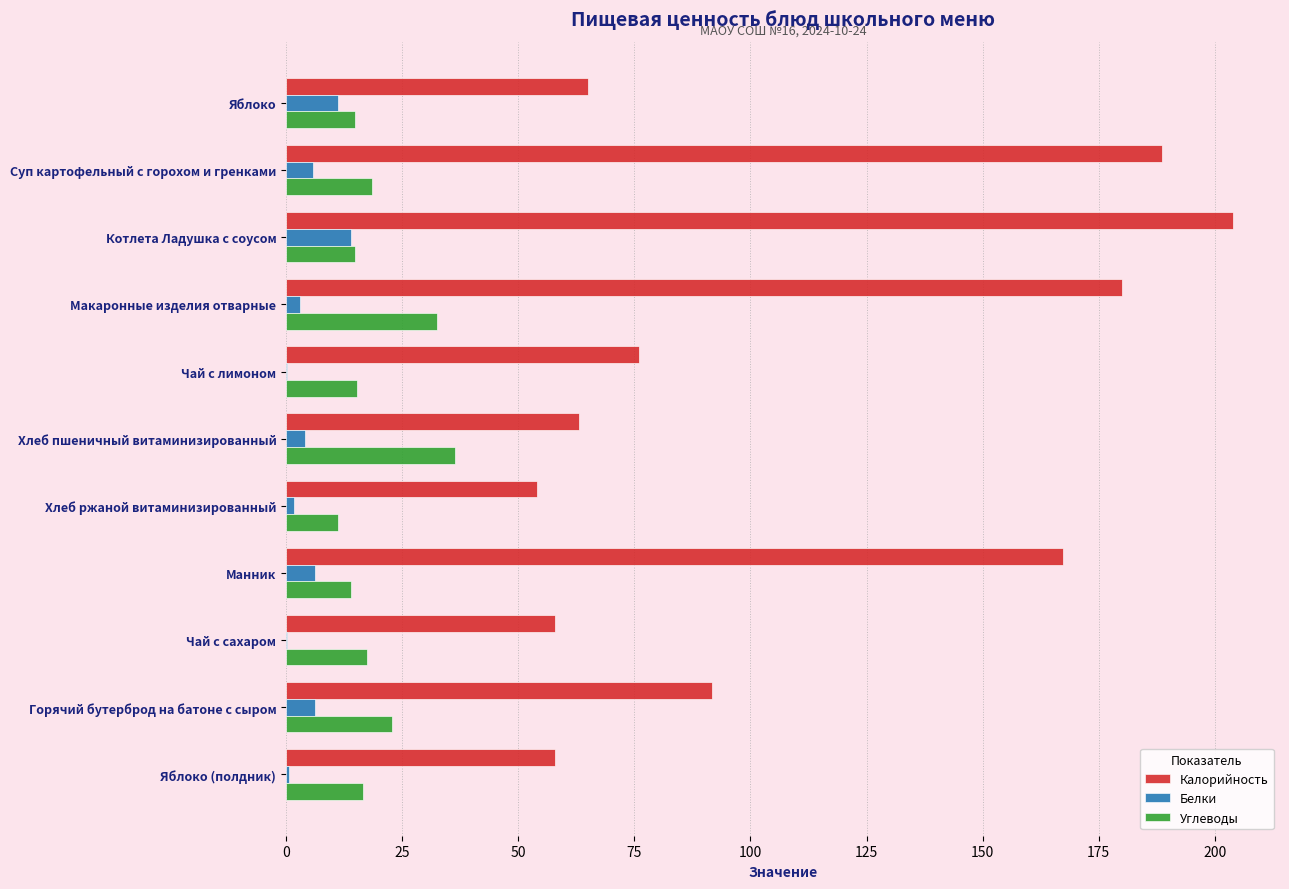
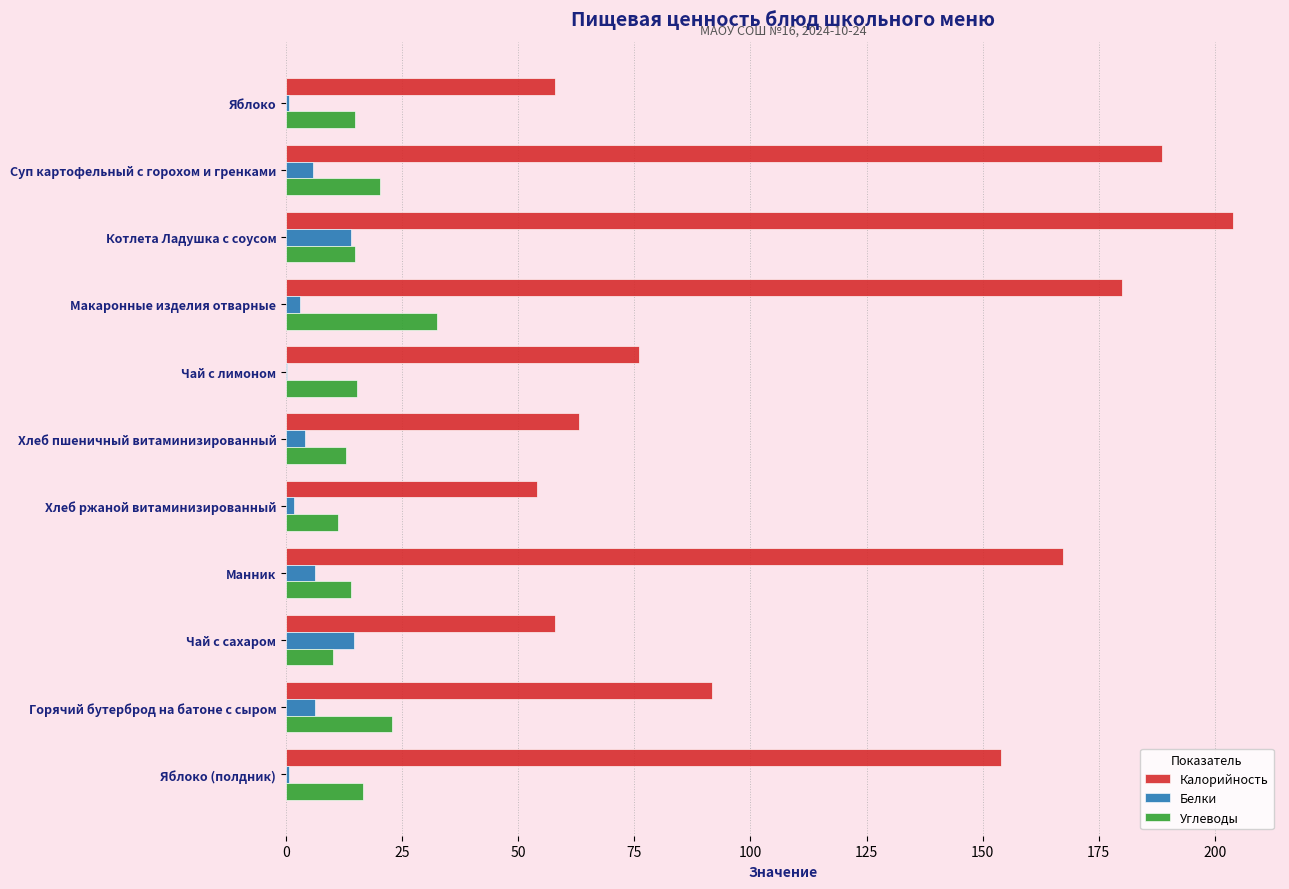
Калорийность, Яблоко: 65 -> 58
Белки, Яблоко: 11 -> 1
Углеводы, Суп картофельный с горохом и гренками: 18 -> 20
Углеводы, Хлеб пшеничный витаминизированный: 36 -> 13
Белки, Чай с сахаром: 0 -> 15
Углеводы, Чай с сахаром: 18 -> 10
Калорийность, Яблоко (полдник): 58 -> 154
